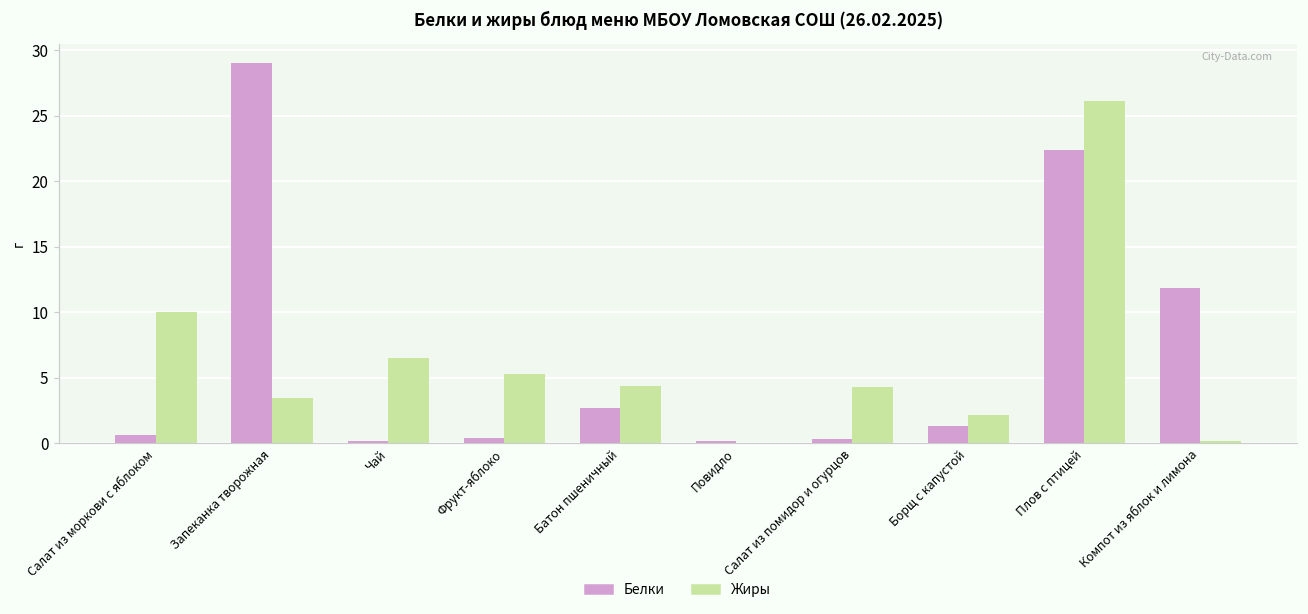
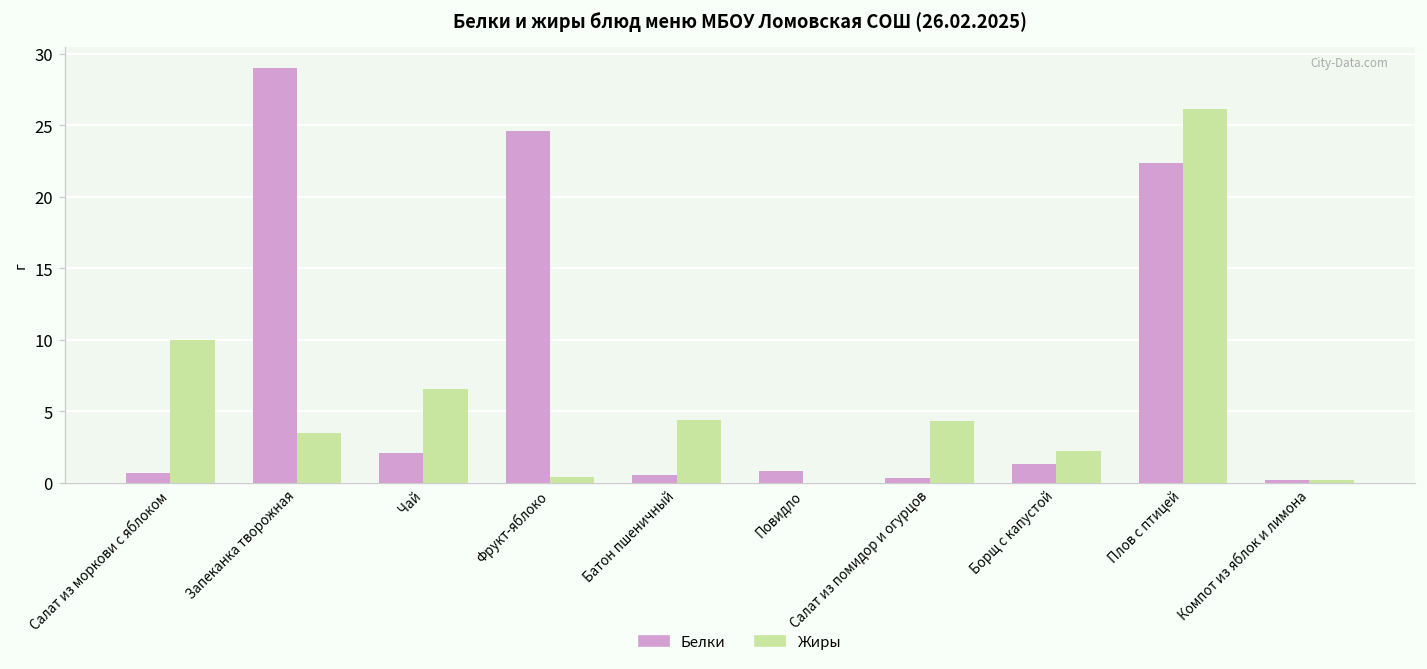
Белки, Чай: 0.2 -> 2.1
Белки, Фрукт-яблоко: 0.4 -> 24.6
Жиры, Фрукт-яблоко: 5.3 -> 0.4
Белки, Батон пшеничный: 2.7 -> 0.5
Белки, Повидло: 0.2 -> 0.8
Белки, Компот из яблок и лимона: 11.9 -> 0.2
